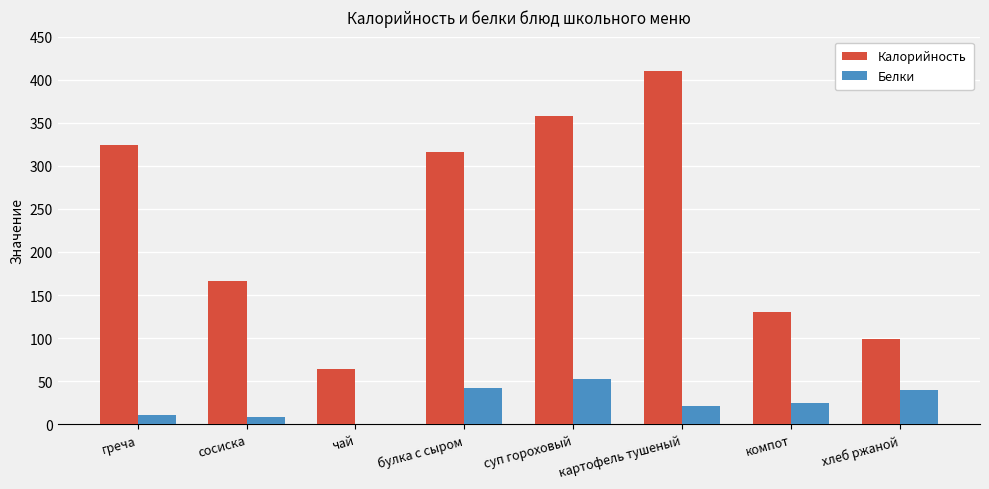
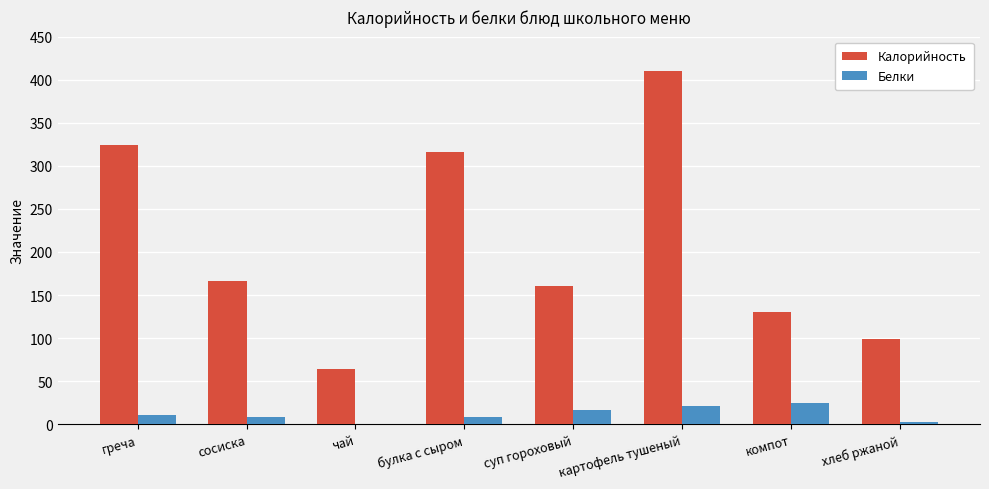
Белки, булка с сыром: 40 -> 10
Калорийность, суп гороховый: 360 -> 160
Белки, суп гороховый: 50 -> 20
Белки, хлеб ржаной: 40 -> 0
